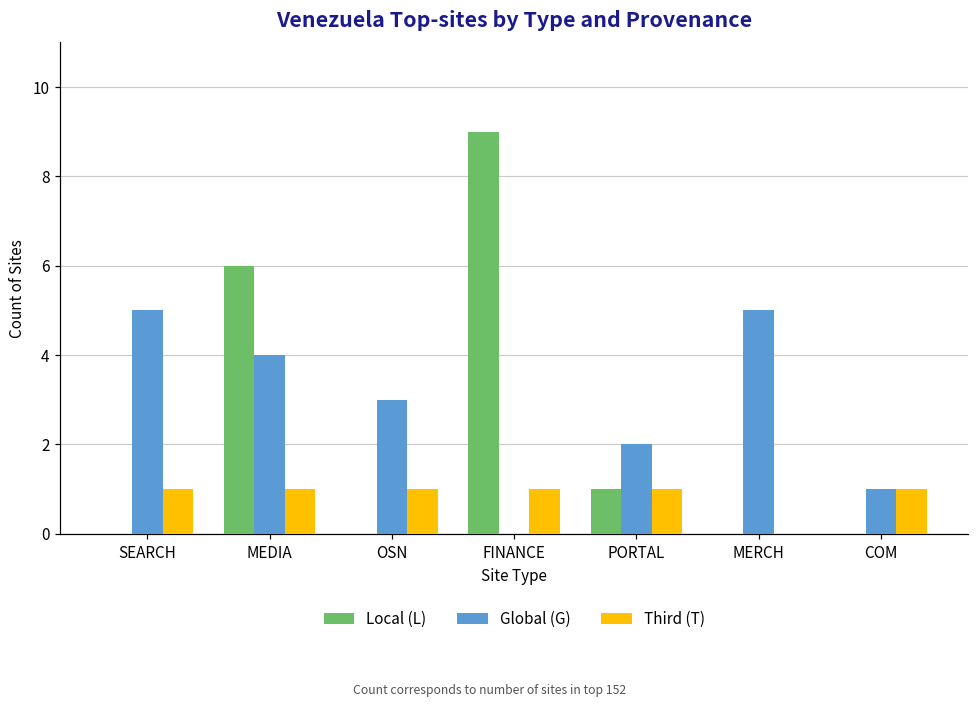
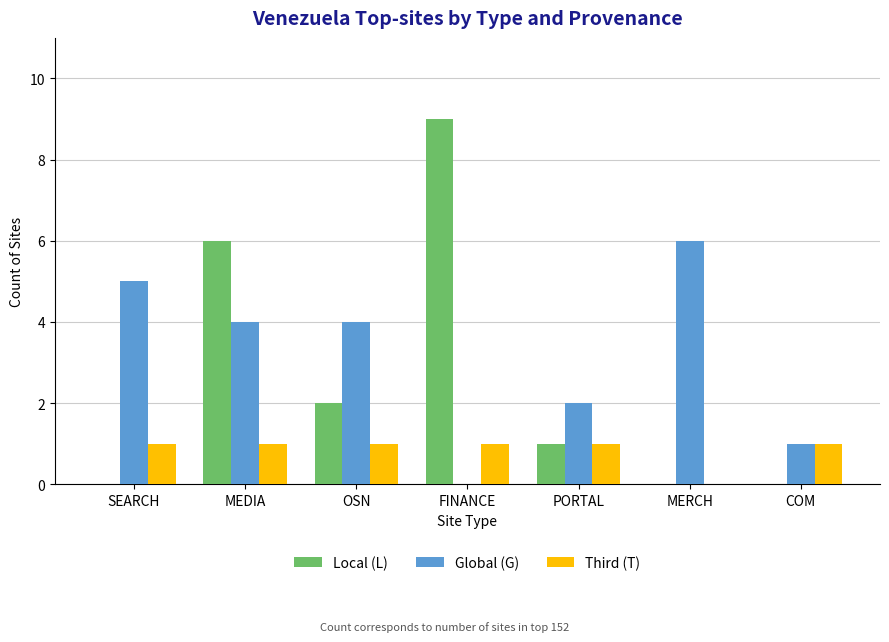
Local (L), OSN: 0 -> 2
Global (G), OSN: 3 -> 4
Global (G), MERCH: 5 -> 6
